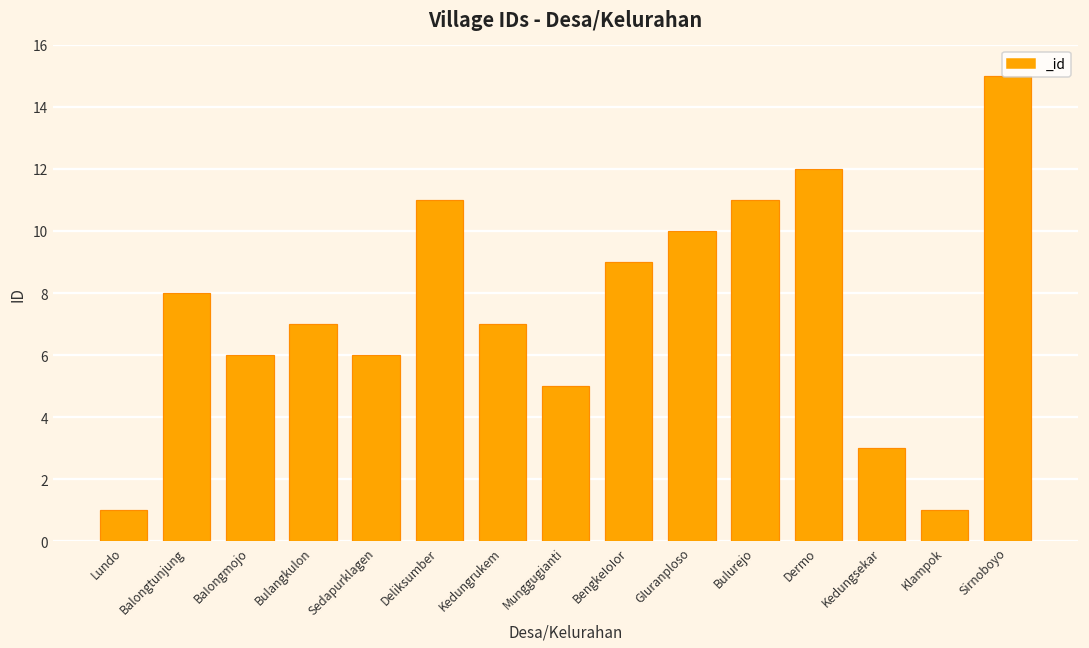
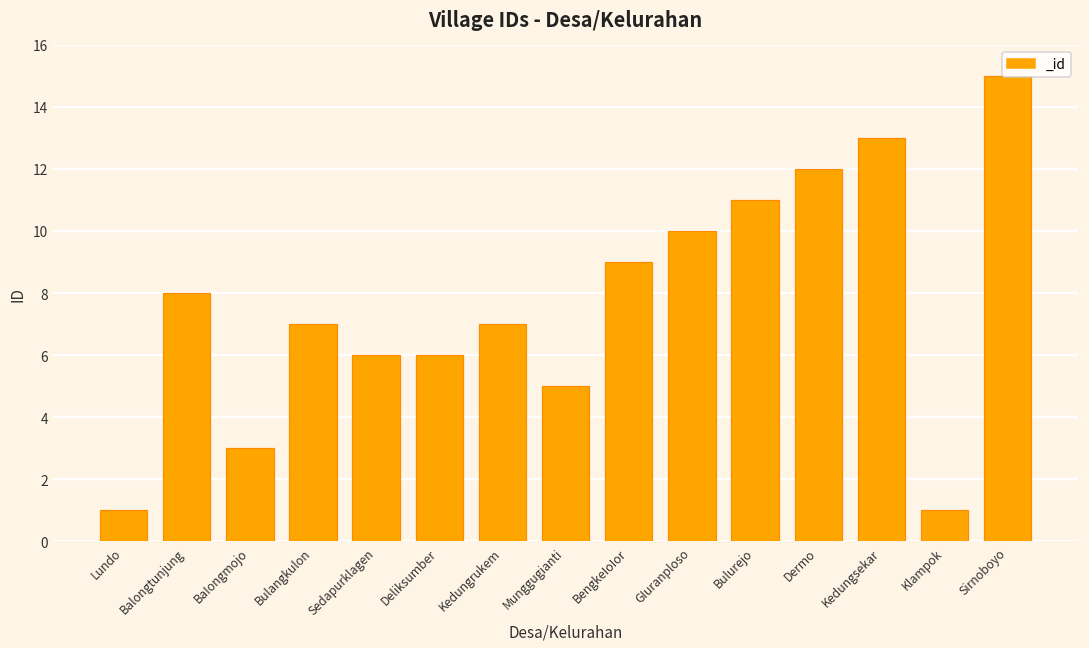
BaIongmojo: 6 -> 3
Deliksumber: 11 -> 6
Kedungsekar: 3 -> 13
